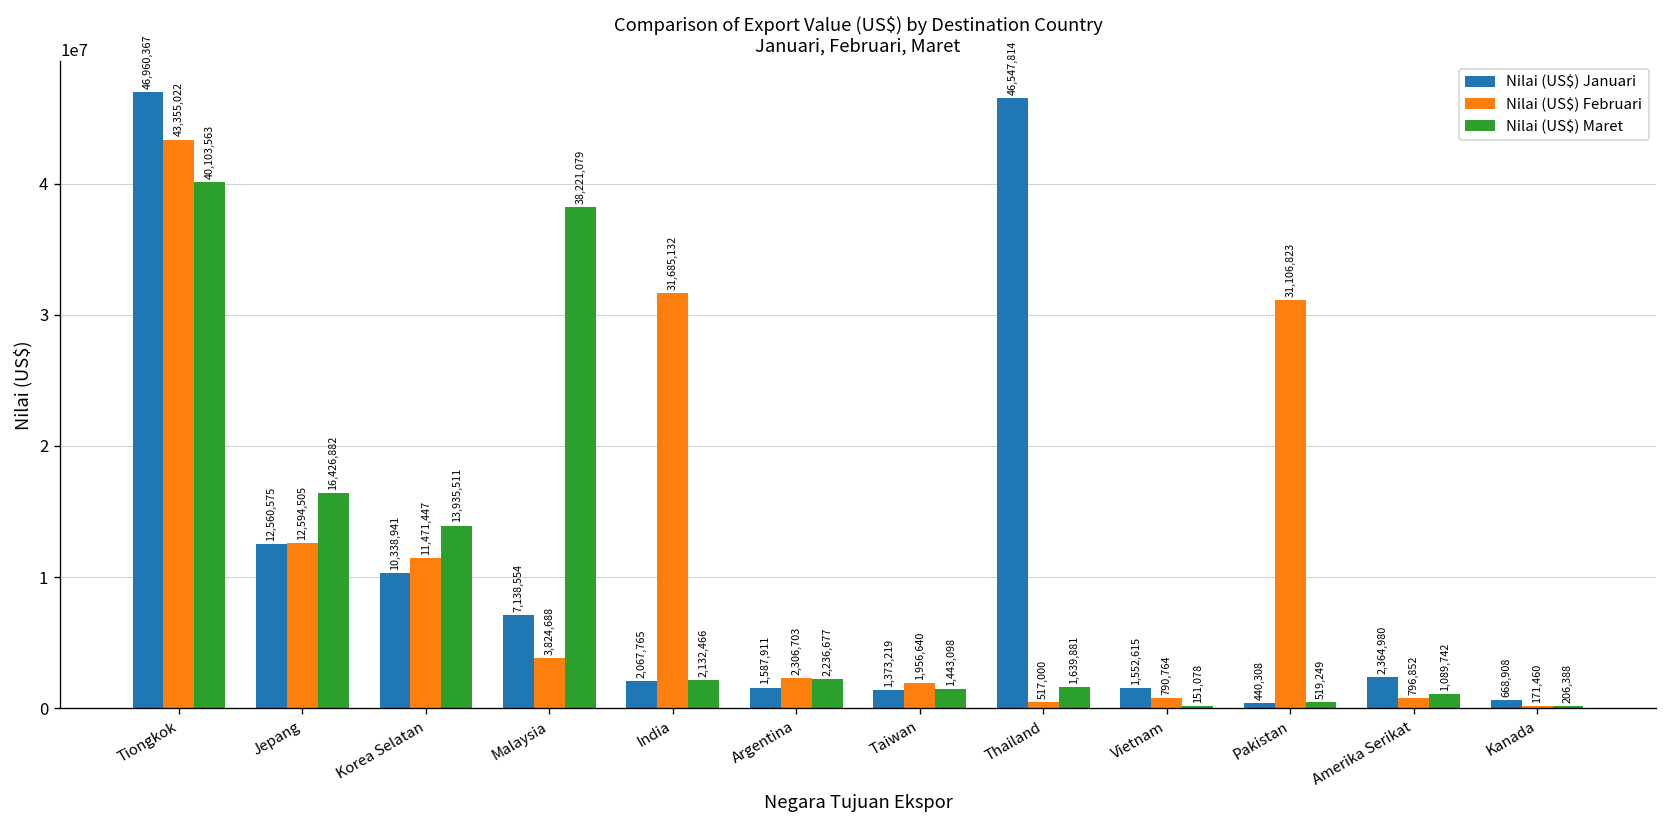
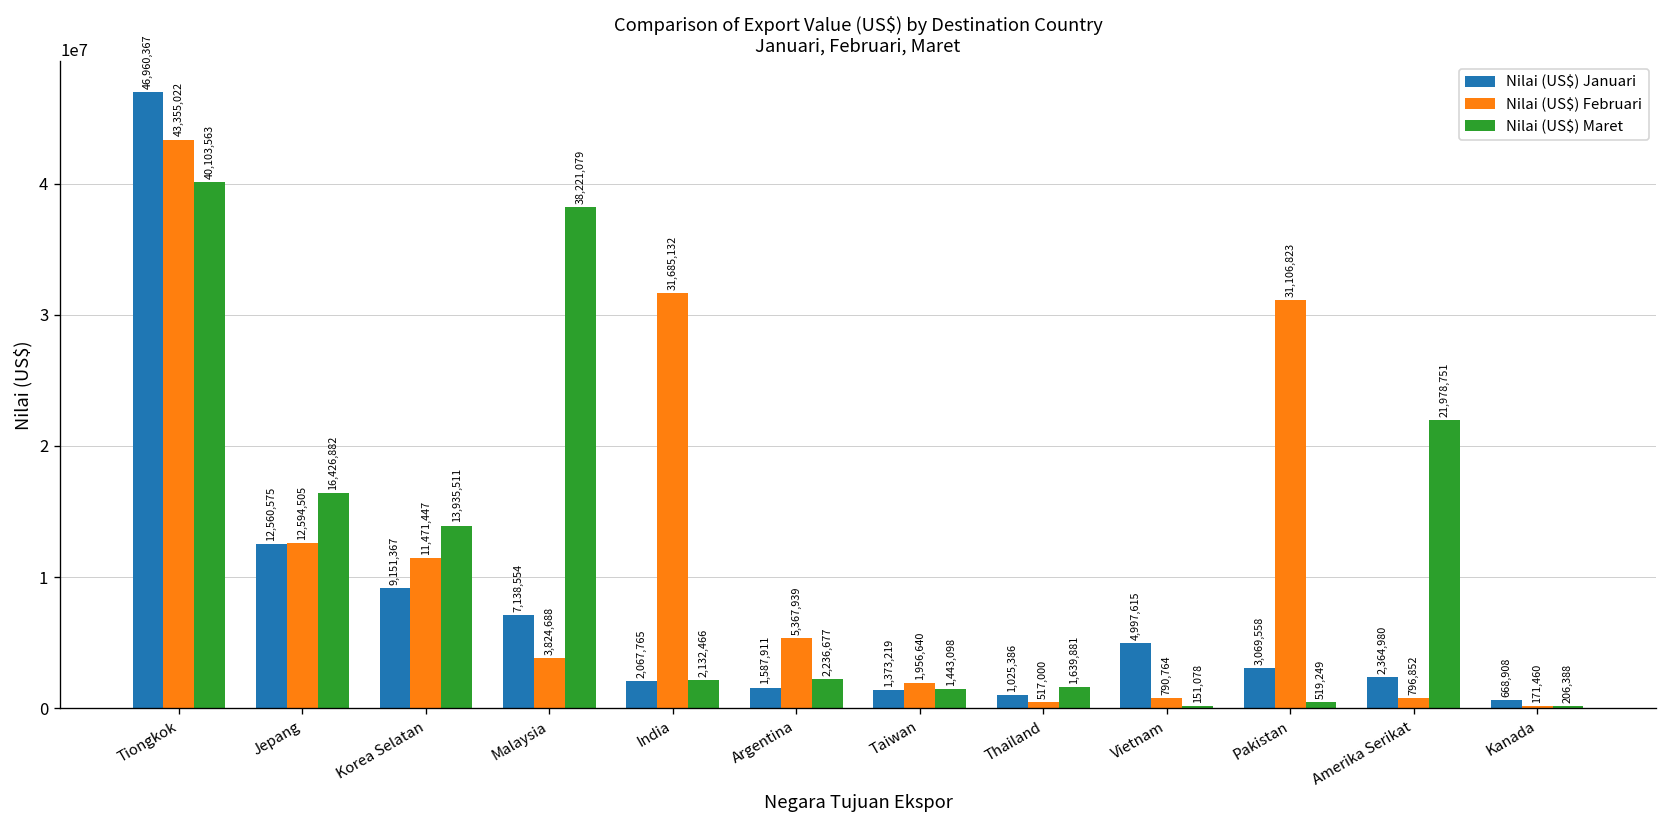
Nilai (US$) Januari, Korea Selatan: 10,338,941 -> 9,151,367
Nilai (US$) Februari, Argentina: 2,306,703 -> 5,367,939
Nilai (US$) Januari, Thailand: 46,547,814 -> 1,025,386
Nilai (US$) Januari, Vietnam: 1,552,615 -> 4,997,615
Nilai (US$) Januari, Pakistan: 440,308 -> 3,069,558
Nilai (US$) Maret, Amerika Serikat: 1,089,742 -> 21,978,751
